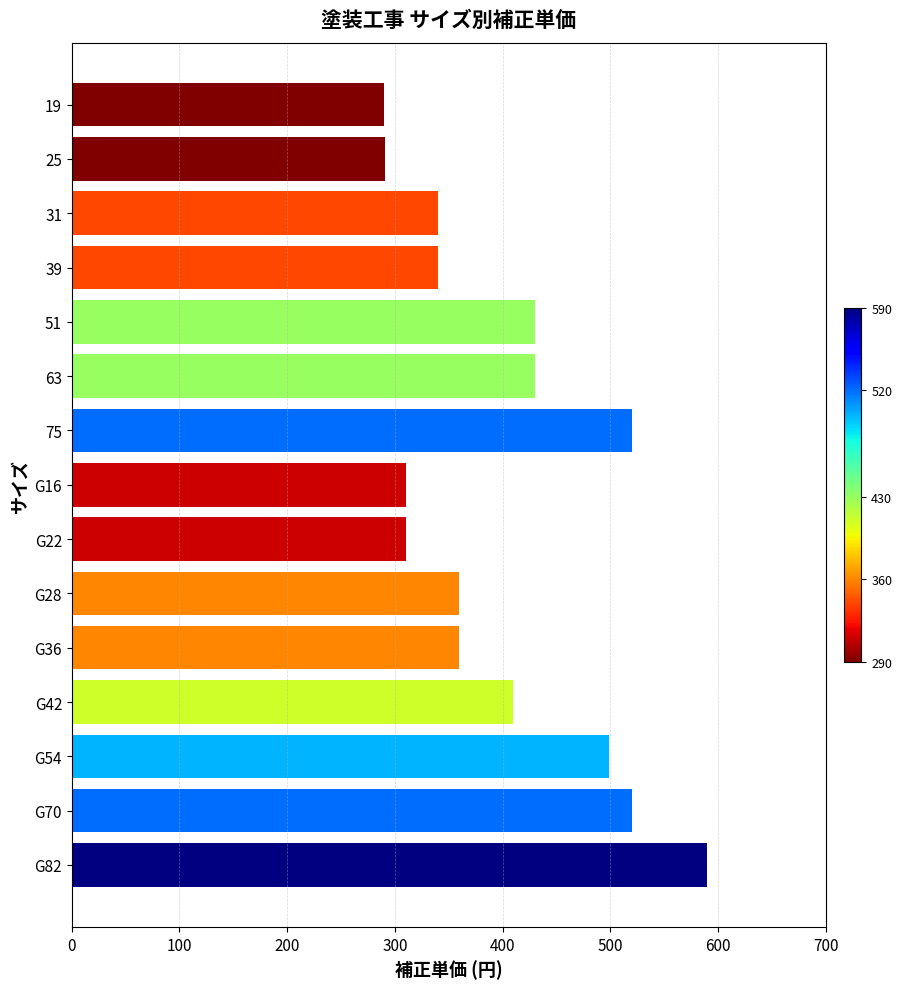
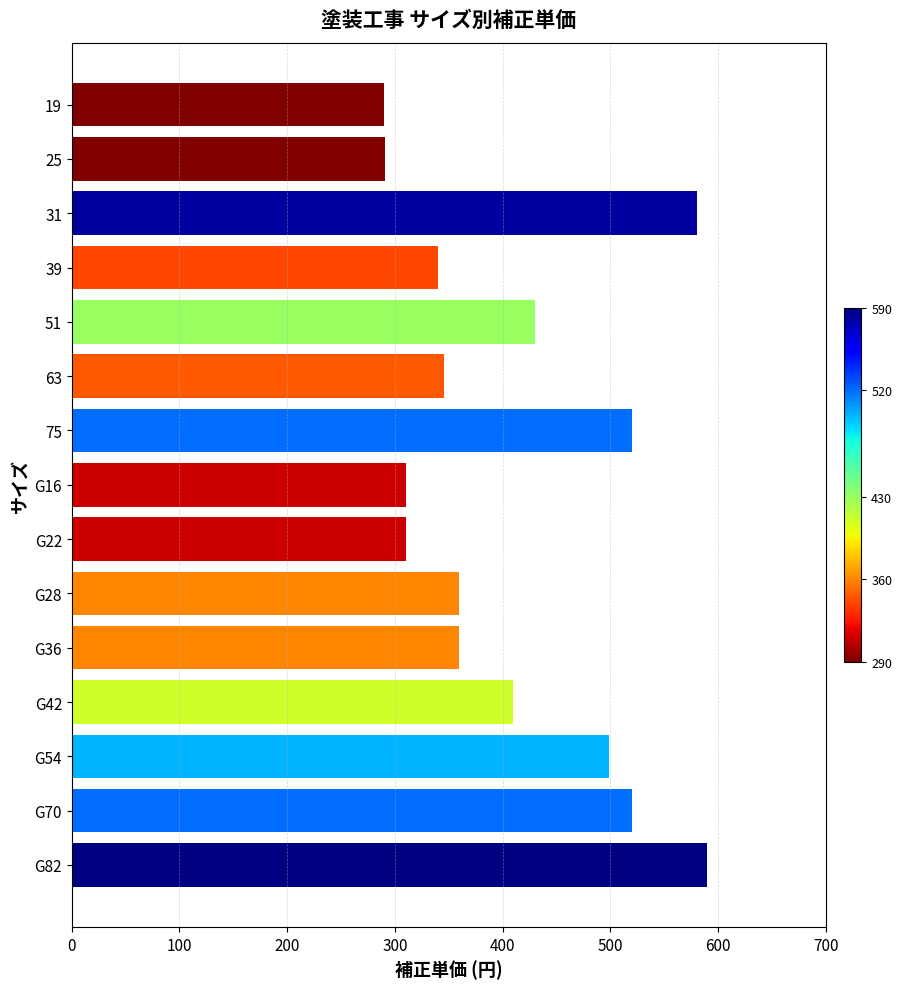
31: 340 -> 581
63: 430 -> 346
